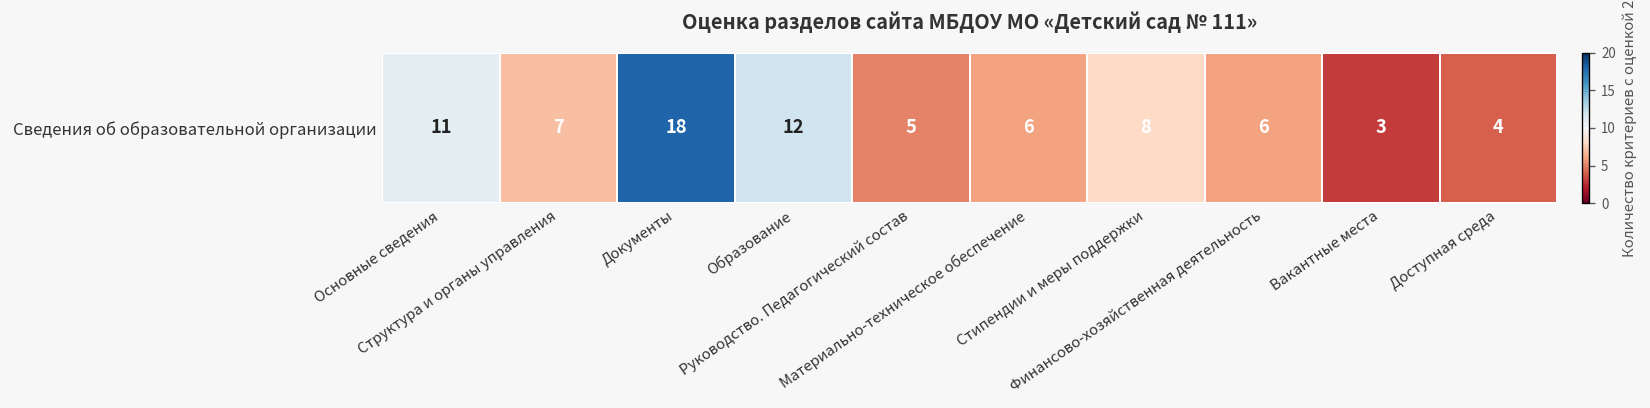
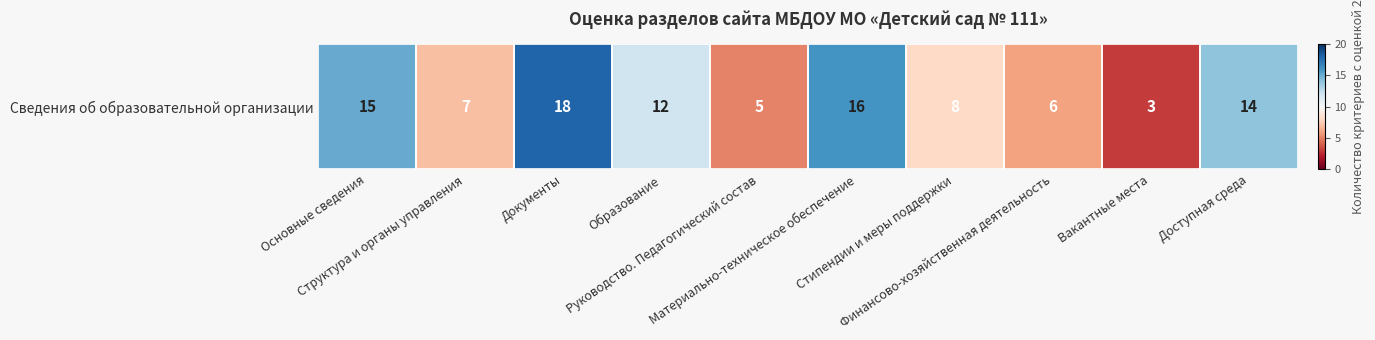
Сведения об образовательной организации, Основные сведения: 11 -> 15
Сведения об образовательной организации, Материально-техническое обеспечение: 6 -> 16
Сведения об образовательной организации, Доступная среда: 4 -> 14
